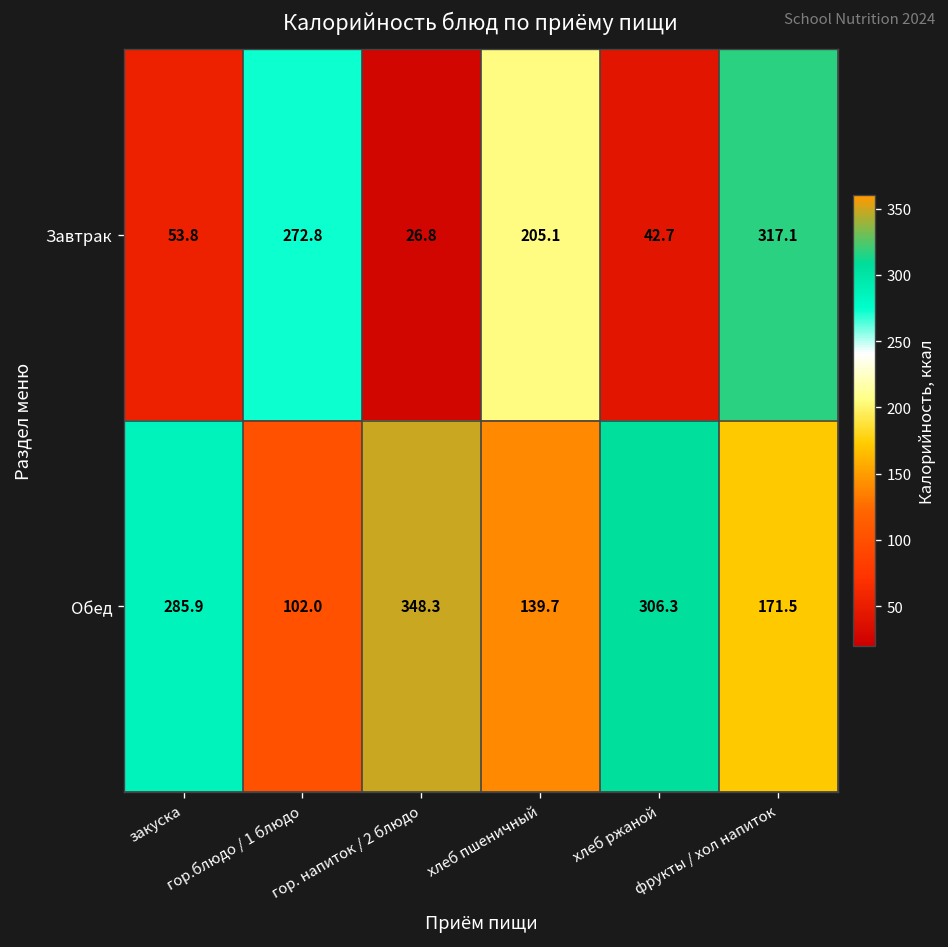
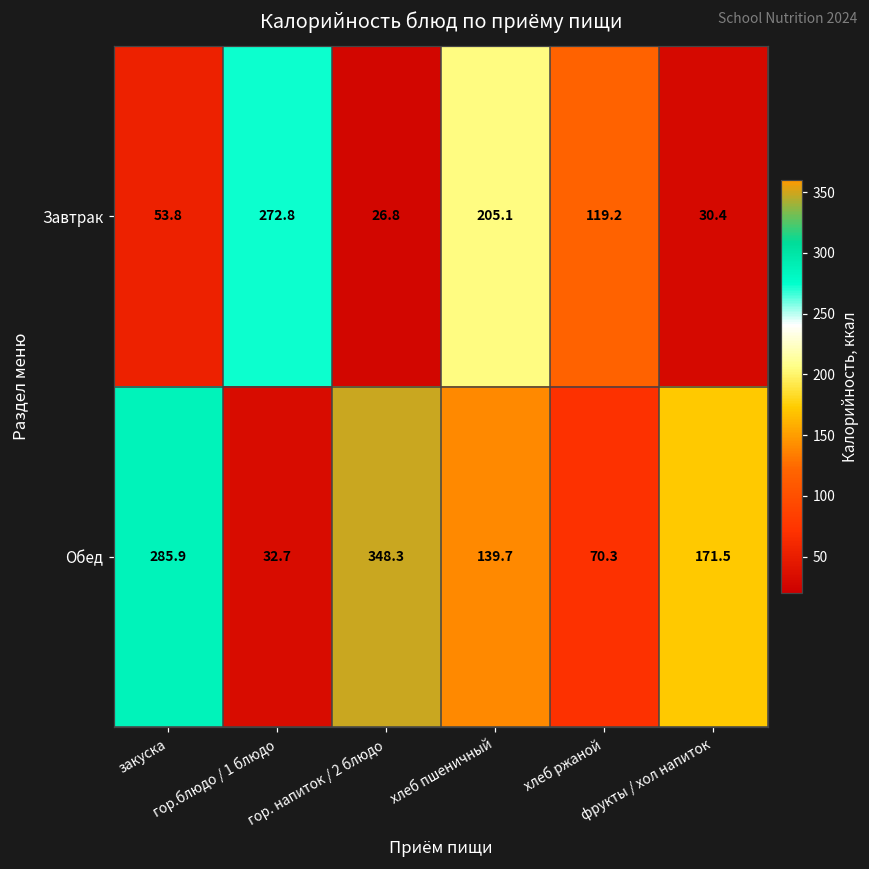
Завтрак, хлеб ржаной: 42.7 -> 119.2
Завтрак, фрукты / хол напиток: 317.1 -> 30.4
Обед, гор.блюдо / 1 блюдо: 102.0 -> 32.7
Обед, хлеб ржаной: 306.3 -> 70.3
